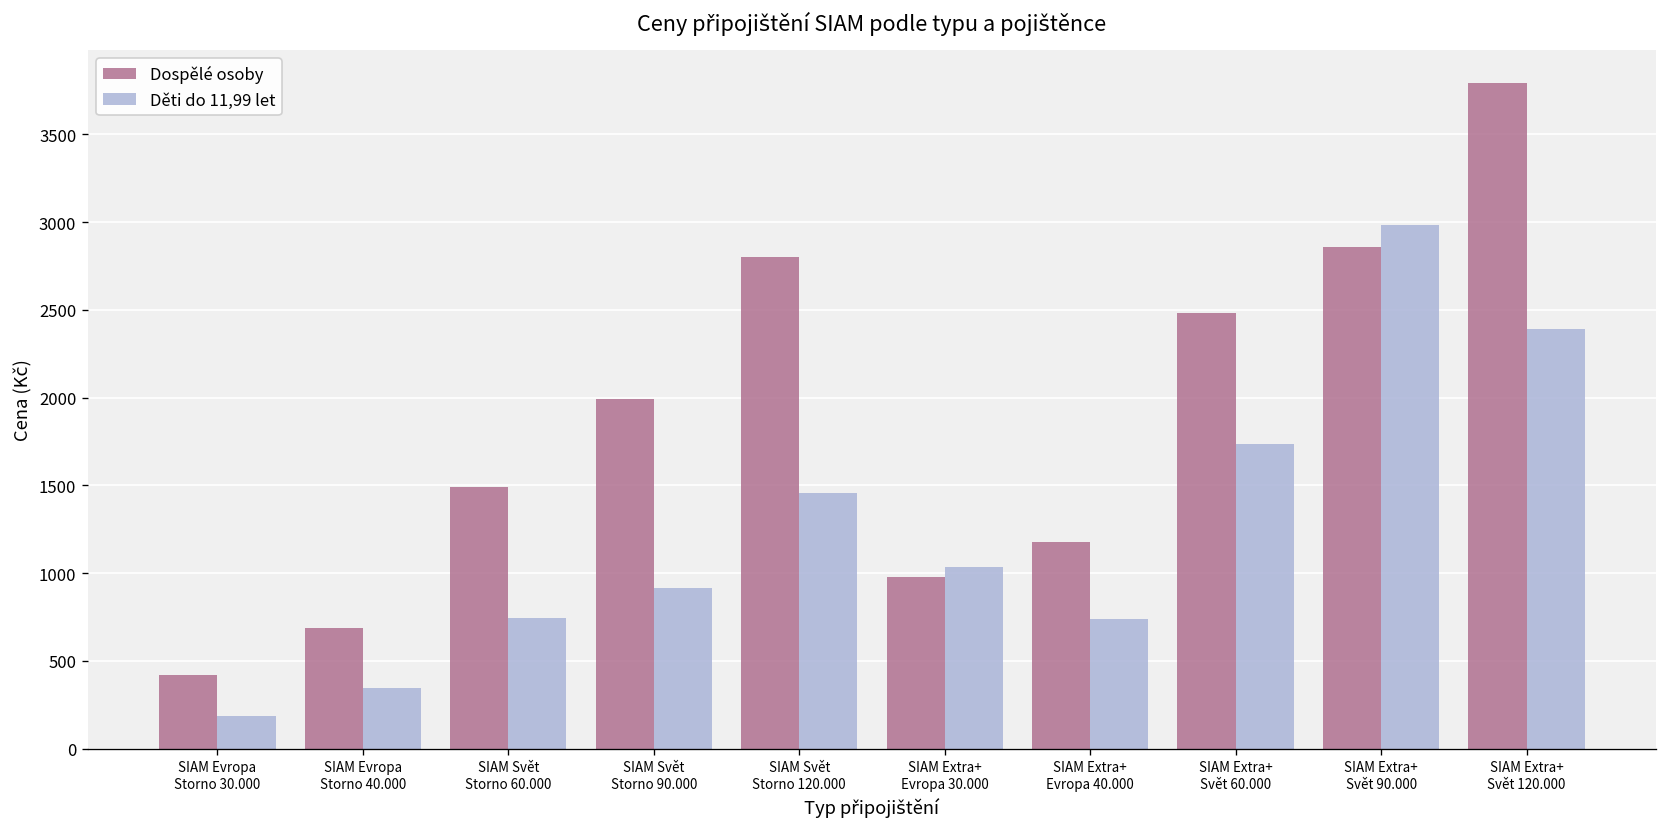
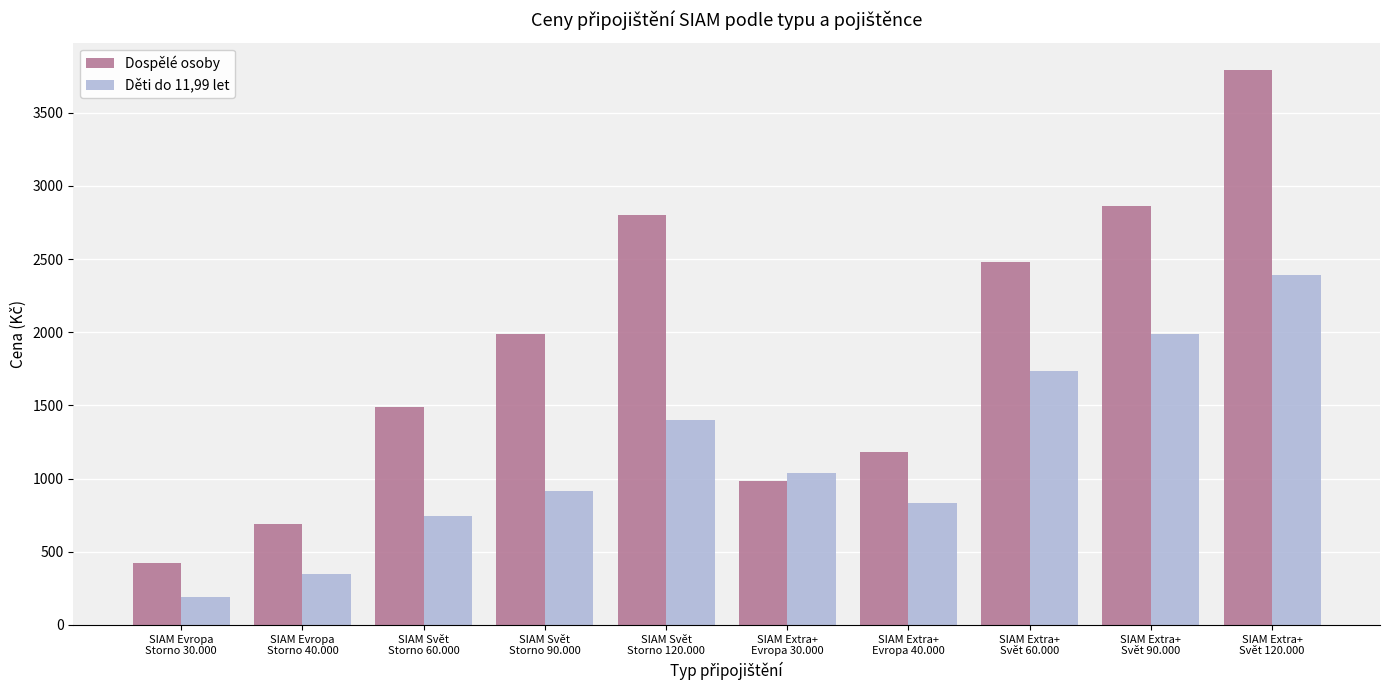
Děti do 11,99 let, SIAM Svět Storno 120.000: 1460 -> 1400
Děti do 11,99 let, SIAM Extra+ Evropa 40.000: 740 -> 840
Děti do 11,99 let, SIAM Extra+ Svět 90.000: 2990 -> 1990
